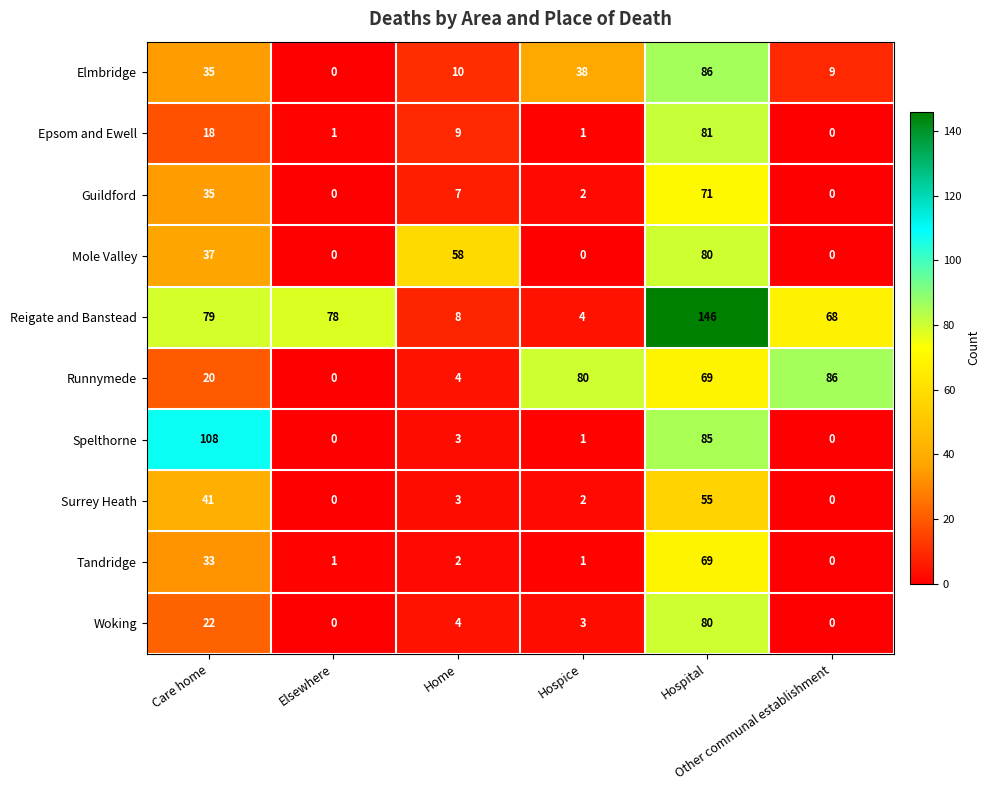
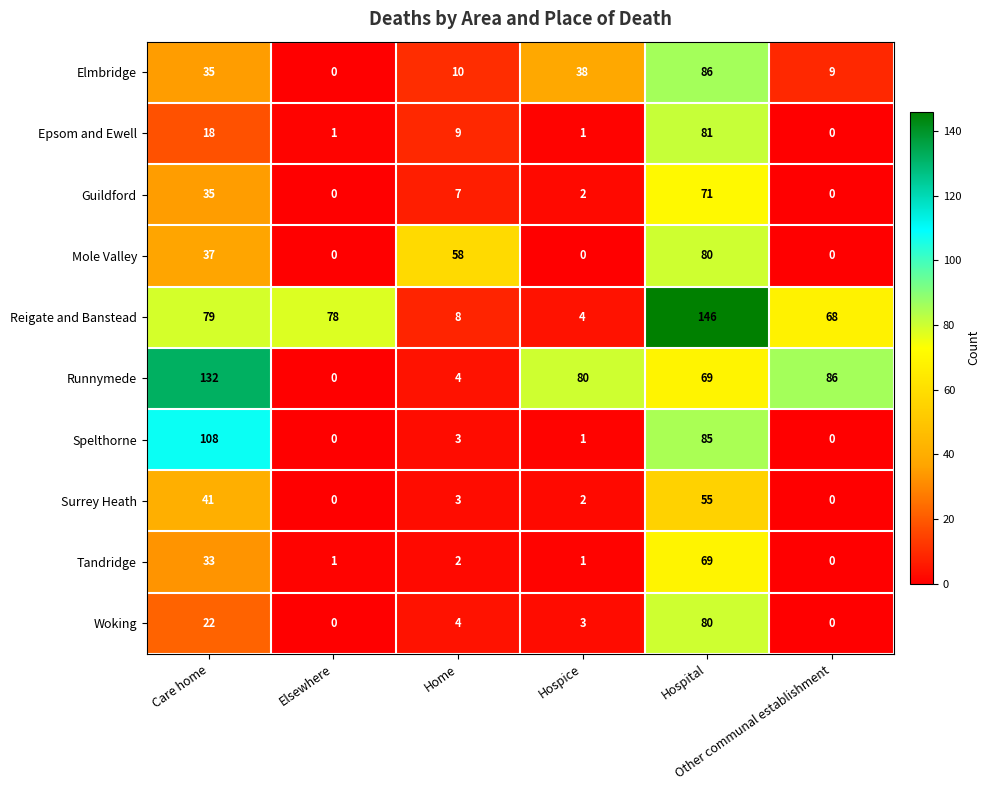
Runnymede, Care home: 20 -> 132
